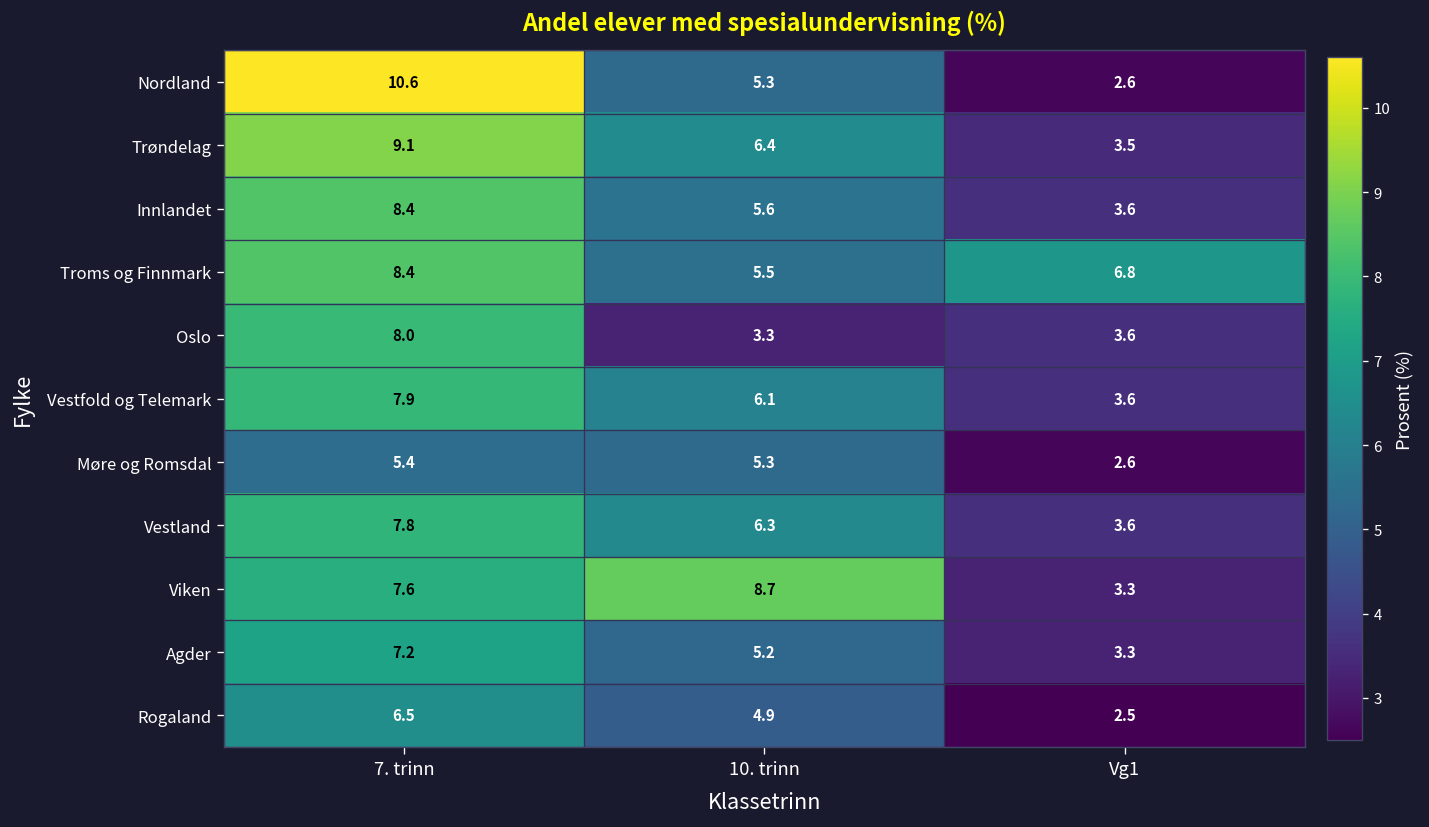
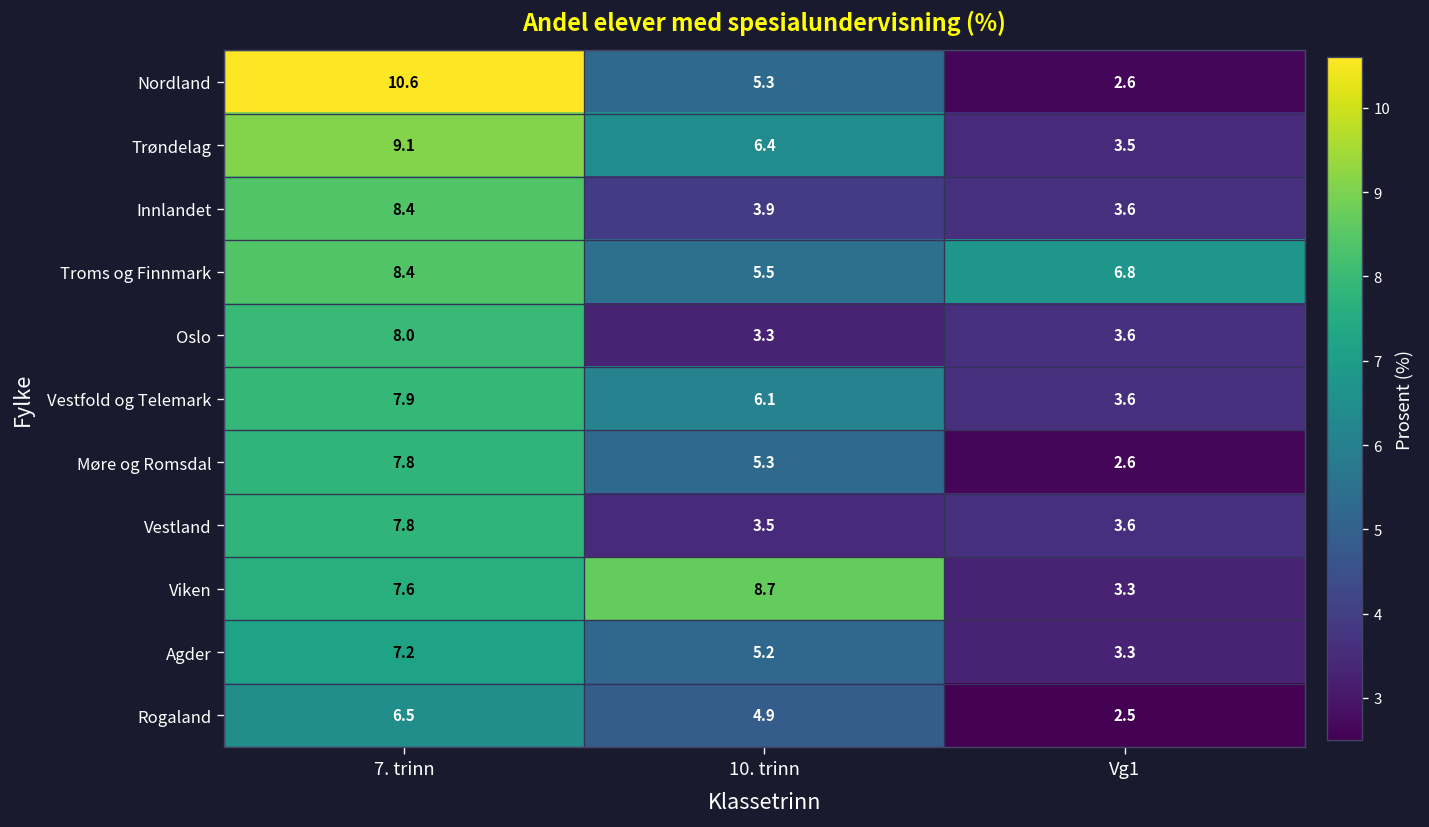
Innlandet, 10. trinn: 5.6 -> 3.9
Møre og Romsdal, 7. trinn: 5.4 -> 7.8
Vestland, 10. trinn: 6.3 -> 3.5
